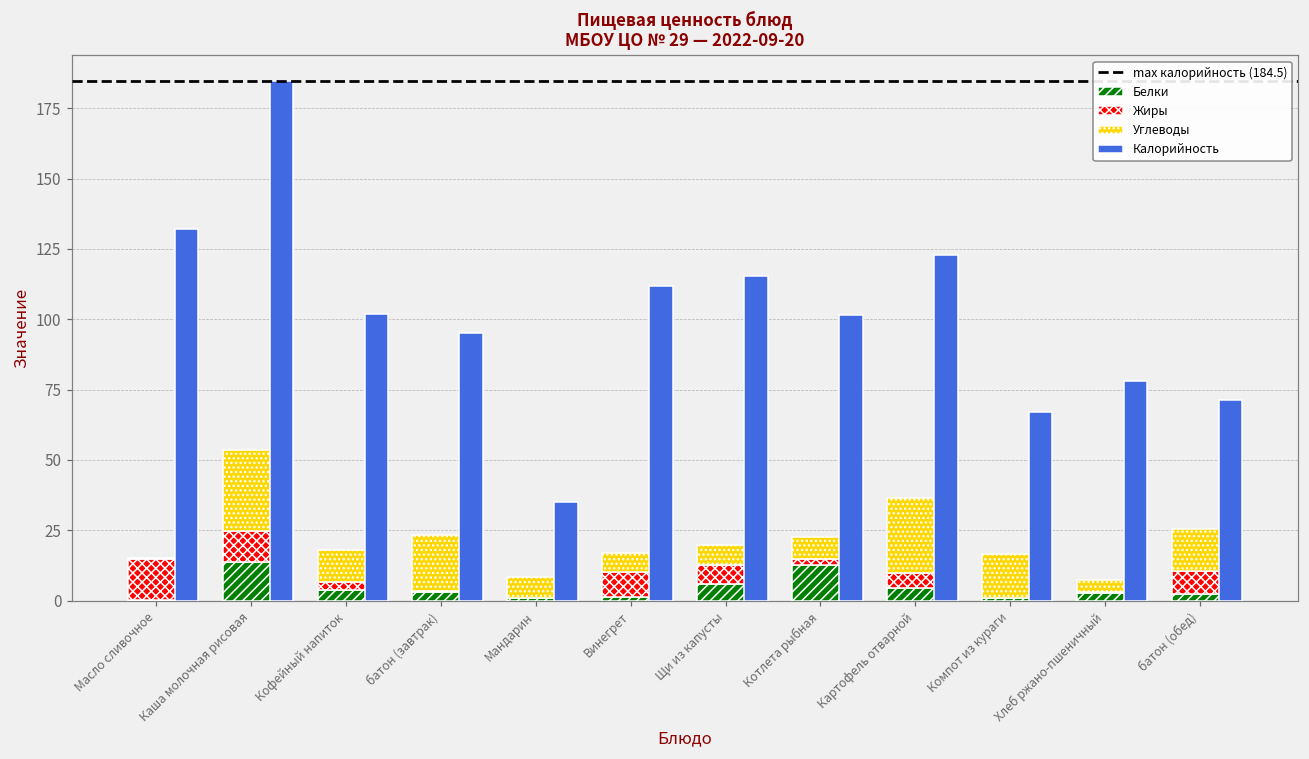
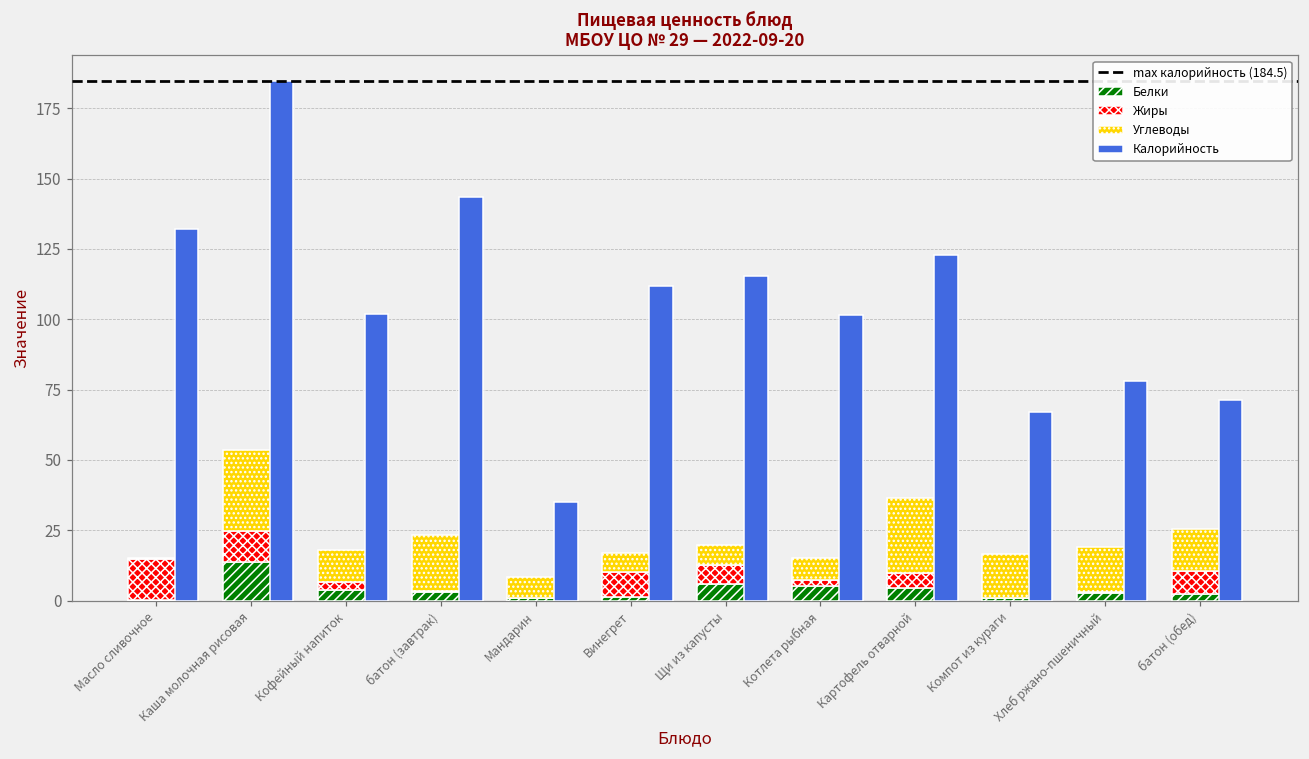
Калорийность, батон (завтрак): 95 -> 143
Белки, Котлета рыбная: 13 -> 5
Углеводы, Хлеб ржано-пшеничный: 4 -> 16
